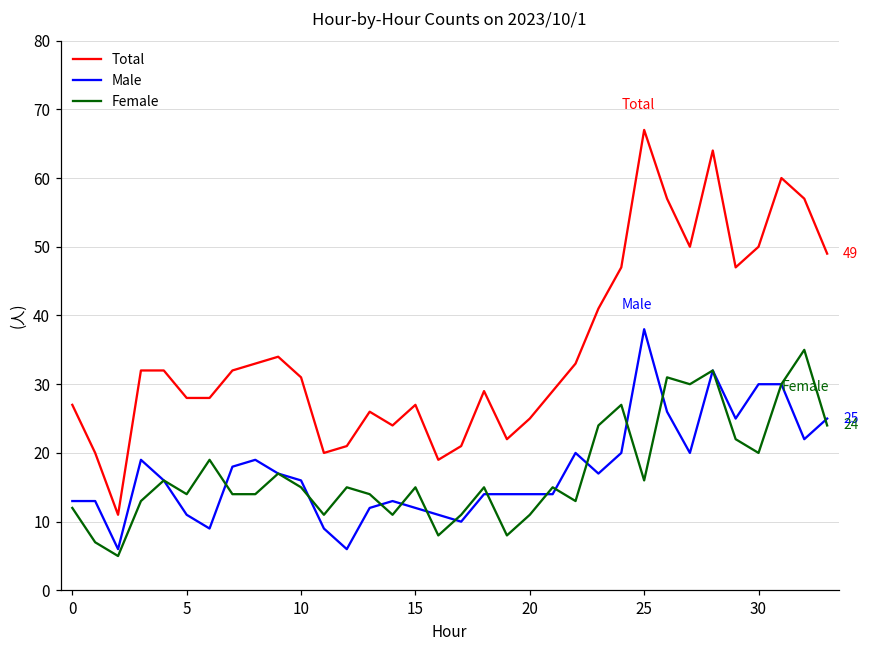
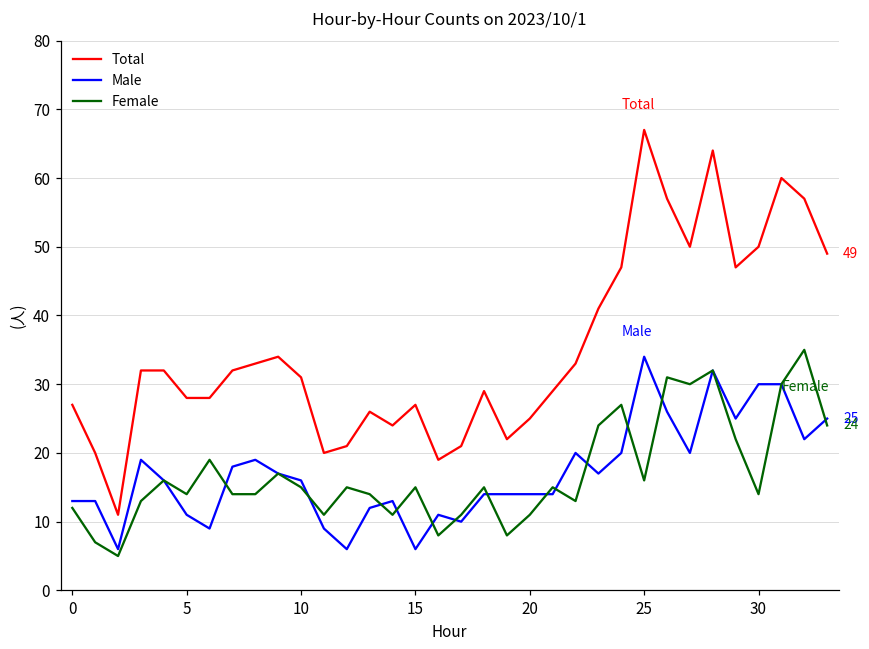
Male, 15: 12 -> 6
Male, 25: 38 -> 34
Female, 30: 20 -> 14
